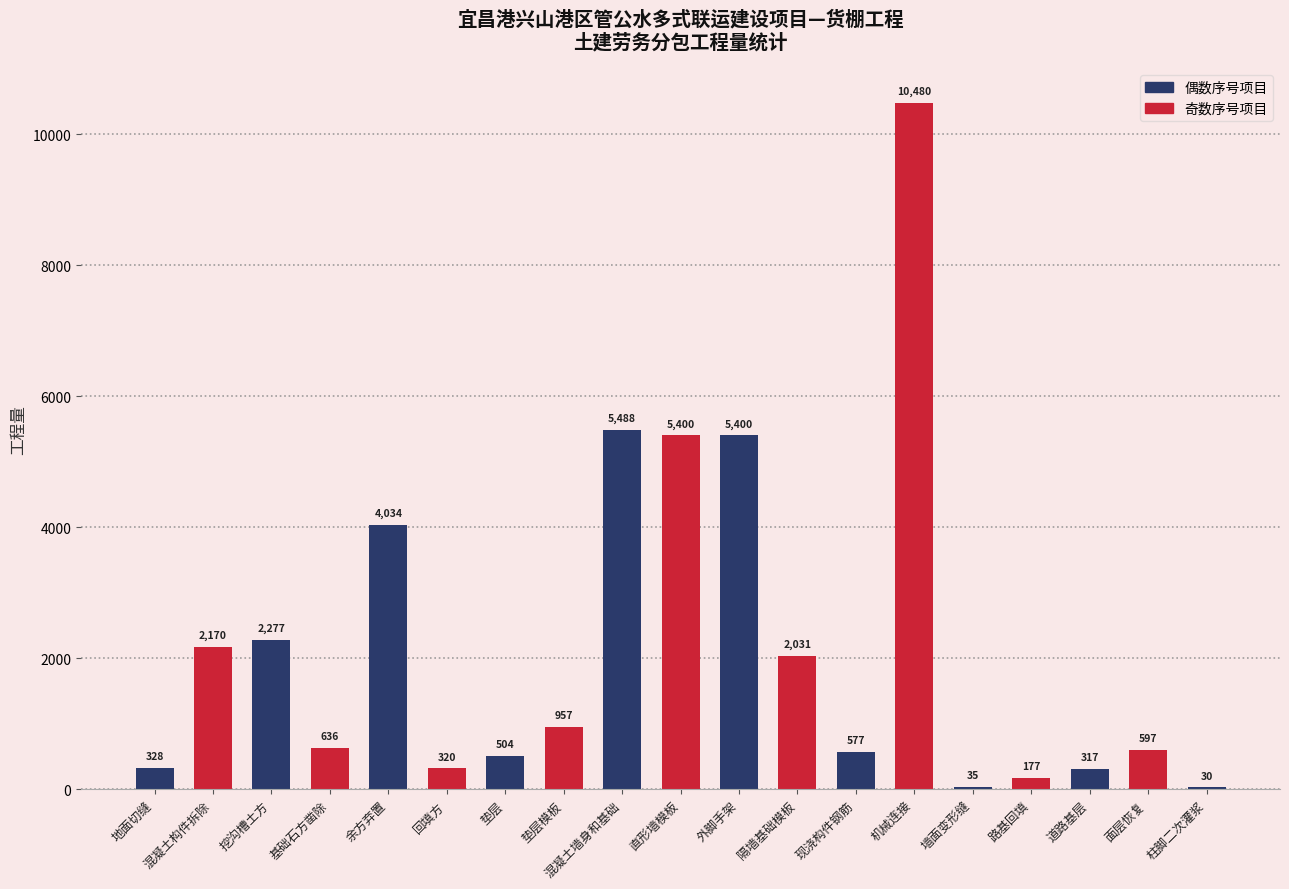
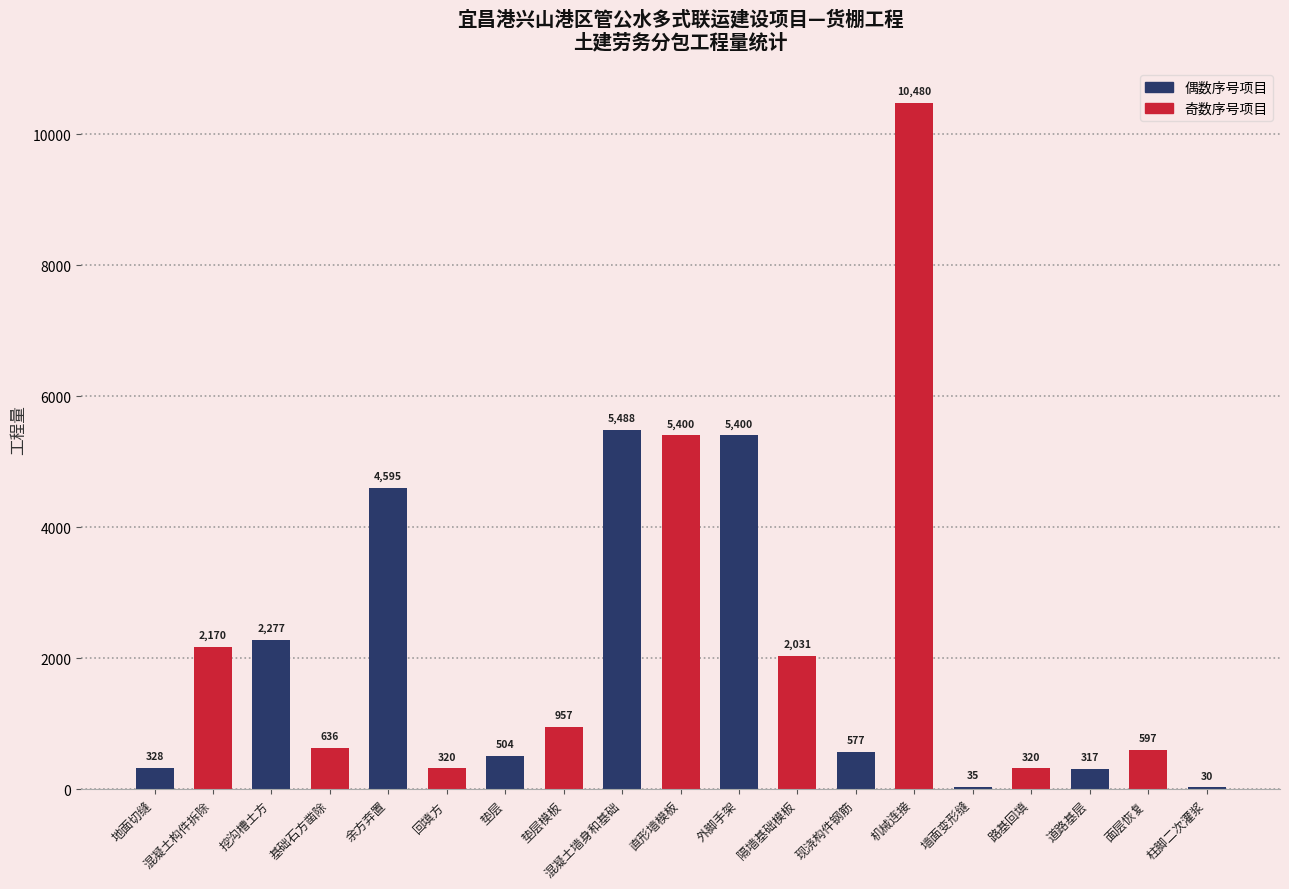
余方弃置: 4,034 -> 4,595
路基回填: 177 -> 320
